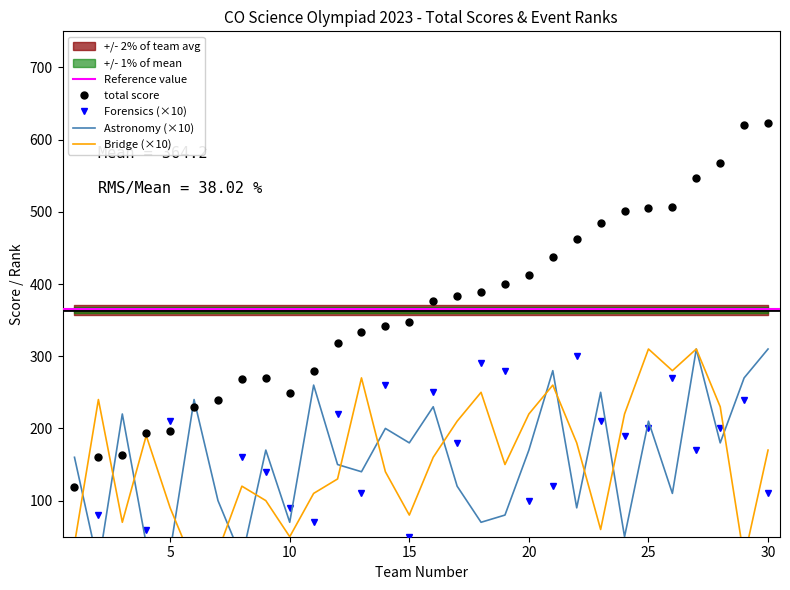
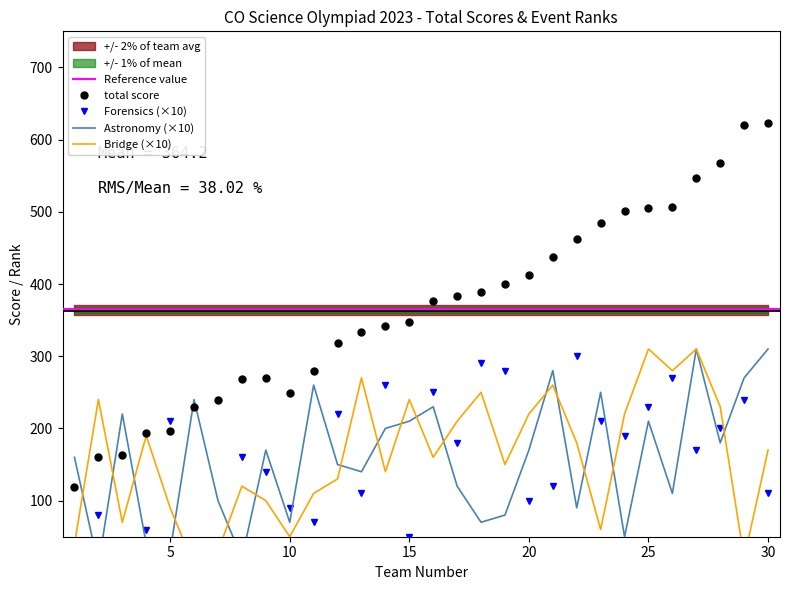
Astronomy (×10), 15: 180 -> 210
Bridge (×10), 15: 80 -> 240
Forensics (×10), 25: 200 -> 230
